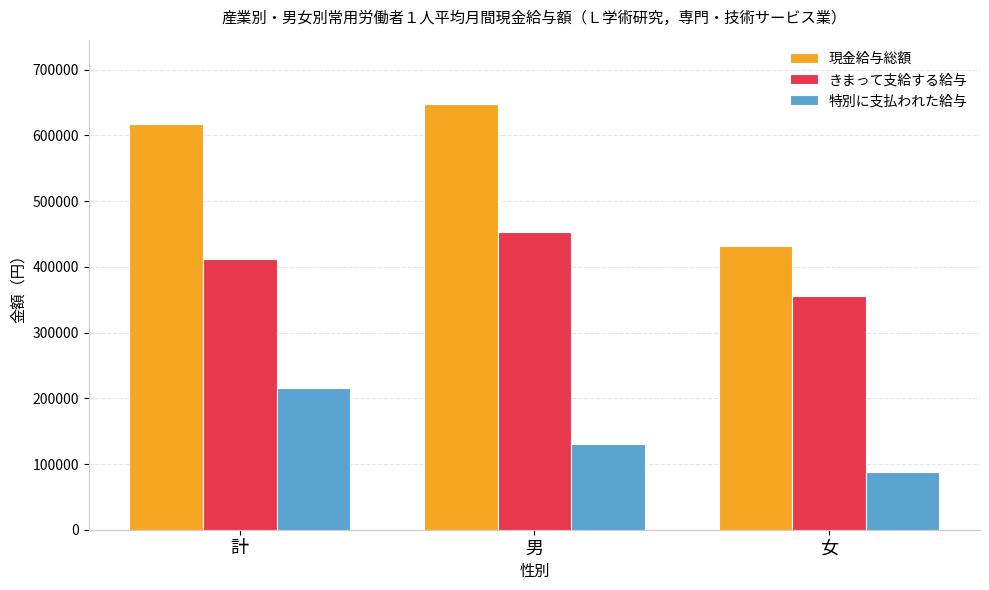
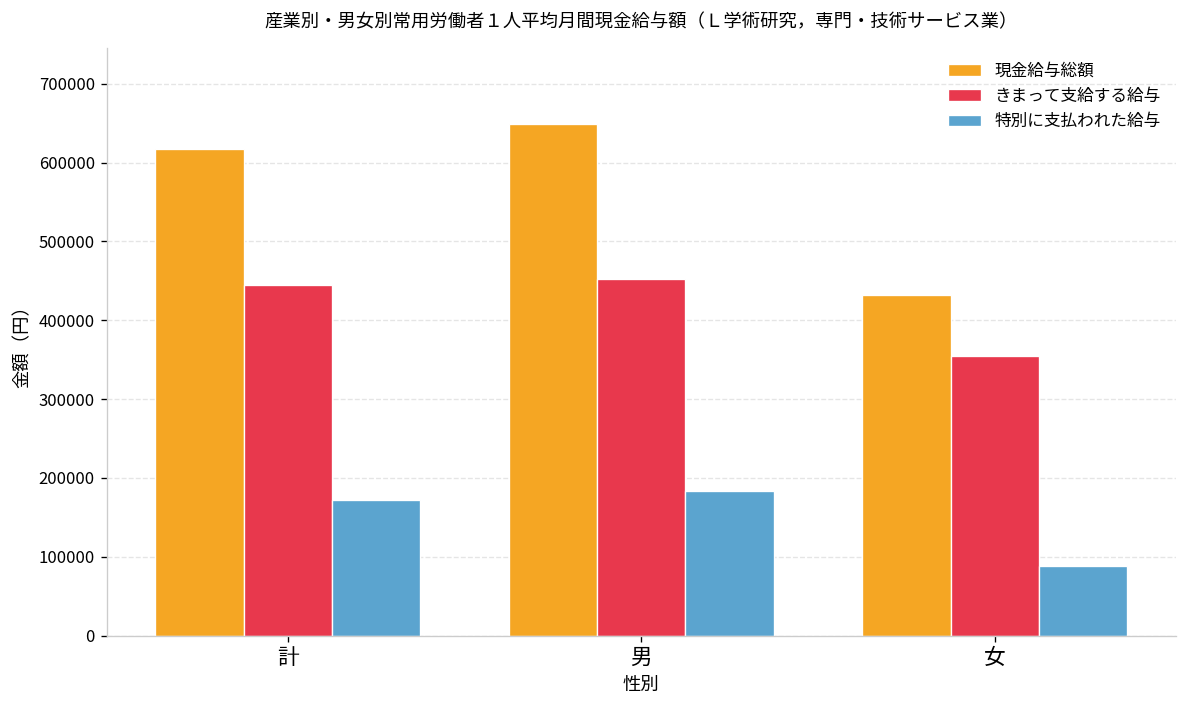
きまって支給する給与, 計: 410000 -> 440000
特別に支払われた給与, 計: 220000 -> 170000
特別に支払われた給与, 男: 130000 -> 180000
